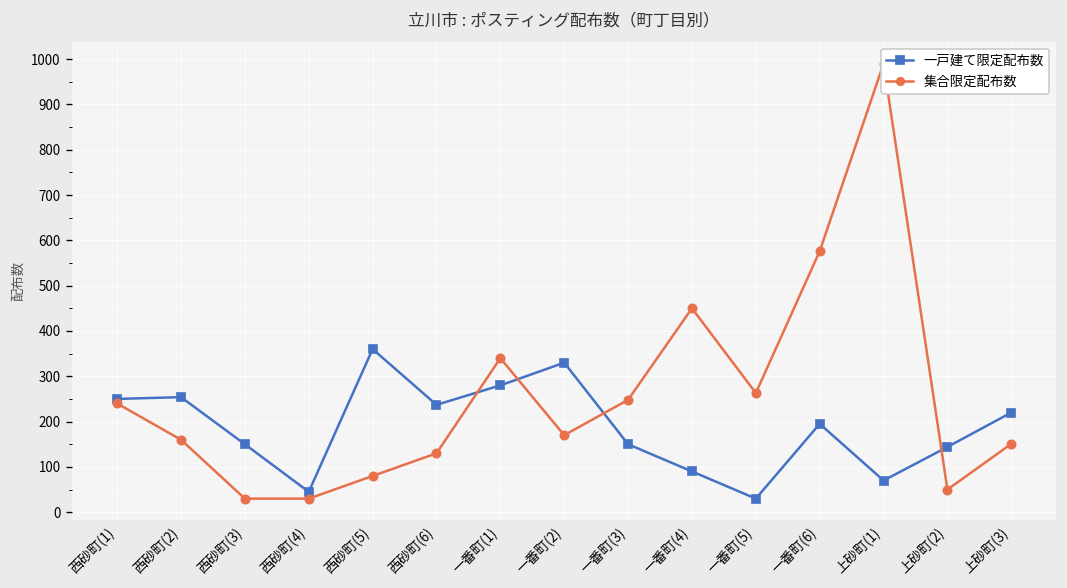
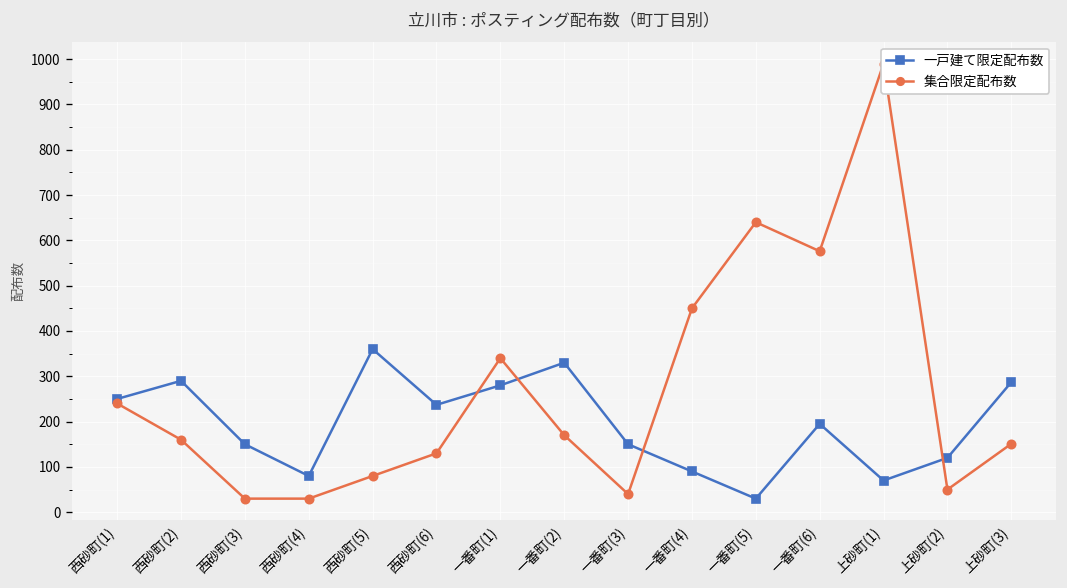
一戸建て限定配布数, 西砂町(2): 250 -> 290
一戸建て限定配布数, 西砂町(4): 50 -> 80
集合限定配布数, 一番町(3): 250 -> 40
集合限定配布数, 一番町(5): 260 -> 640
一戸建て限定配布数, 上砂町(2): 140 -> 120
一戸建て限定配布数, 上砂町(3): 220 -> 290
